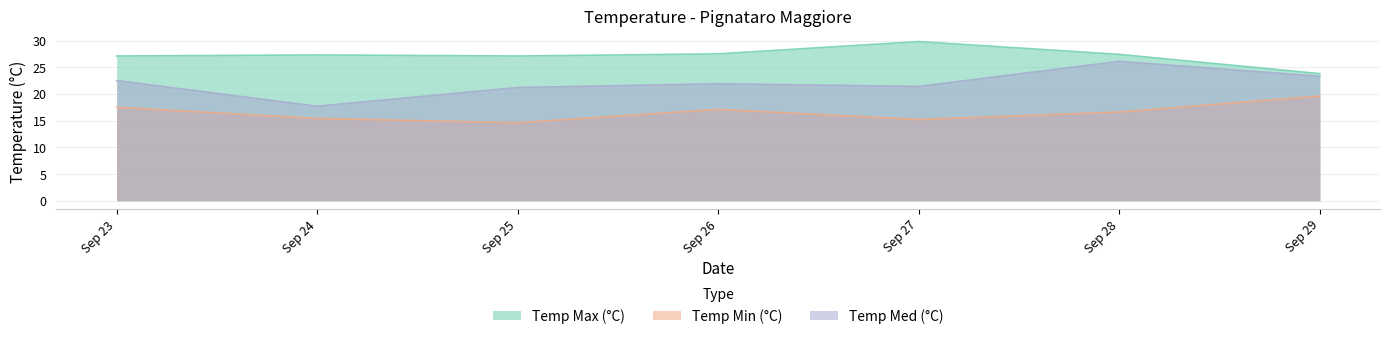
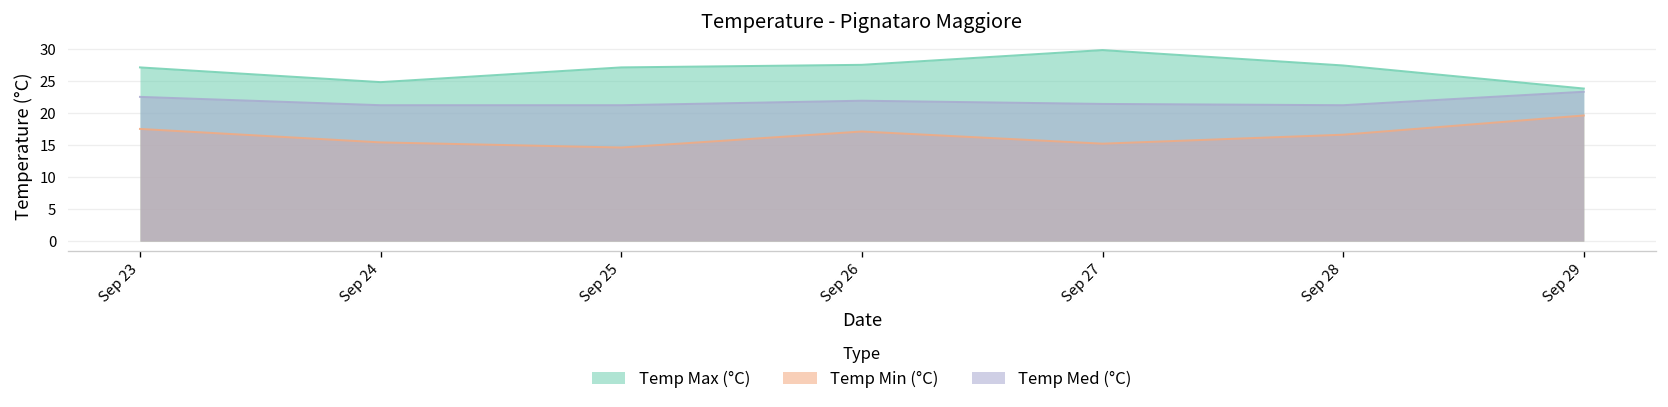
Temp Max (°C), Sep 24: 27 -> 25
Temp Med (°C), Sep 24: 18 -> 21
Temp Med (°C), Sep 28: 26 -> 21
